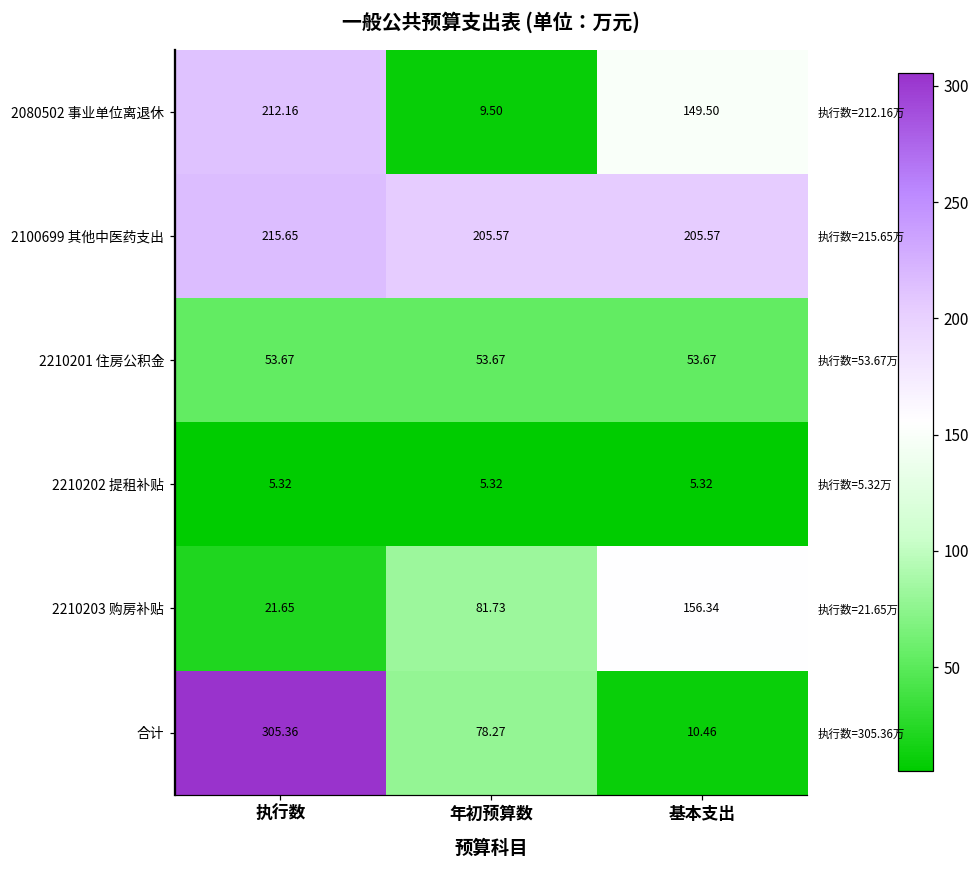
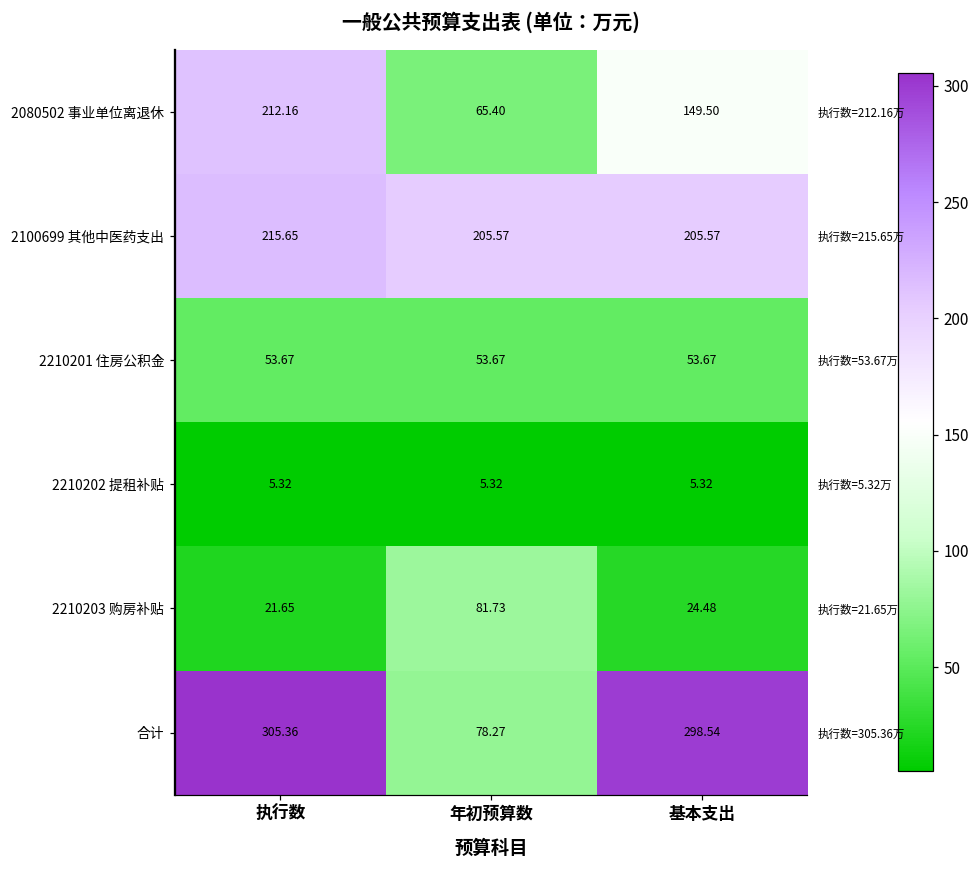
2080502 事业单位离退休, 年初预算数: 9.50 -> 65.40
2210203 购房补贴, 基本支出: 156.34 -> 24.48
合计, 基本支出: 10.46 -> 298.54
